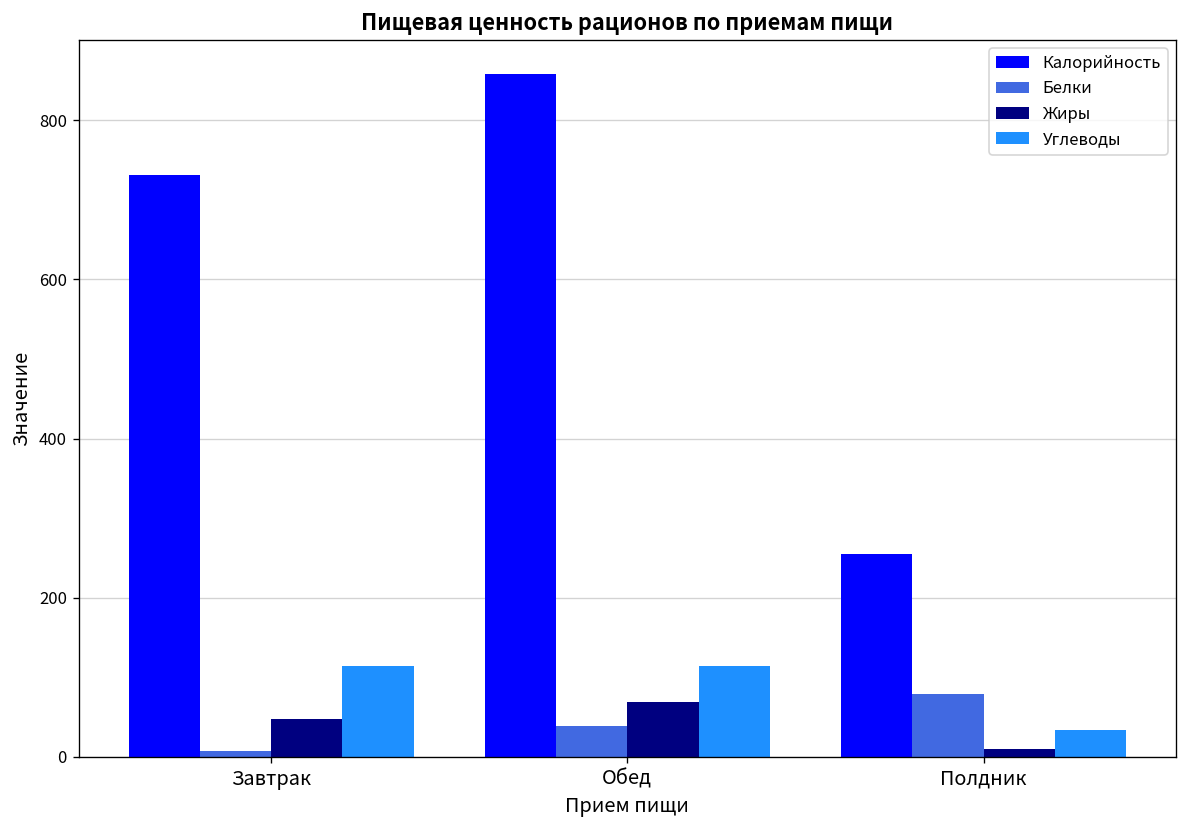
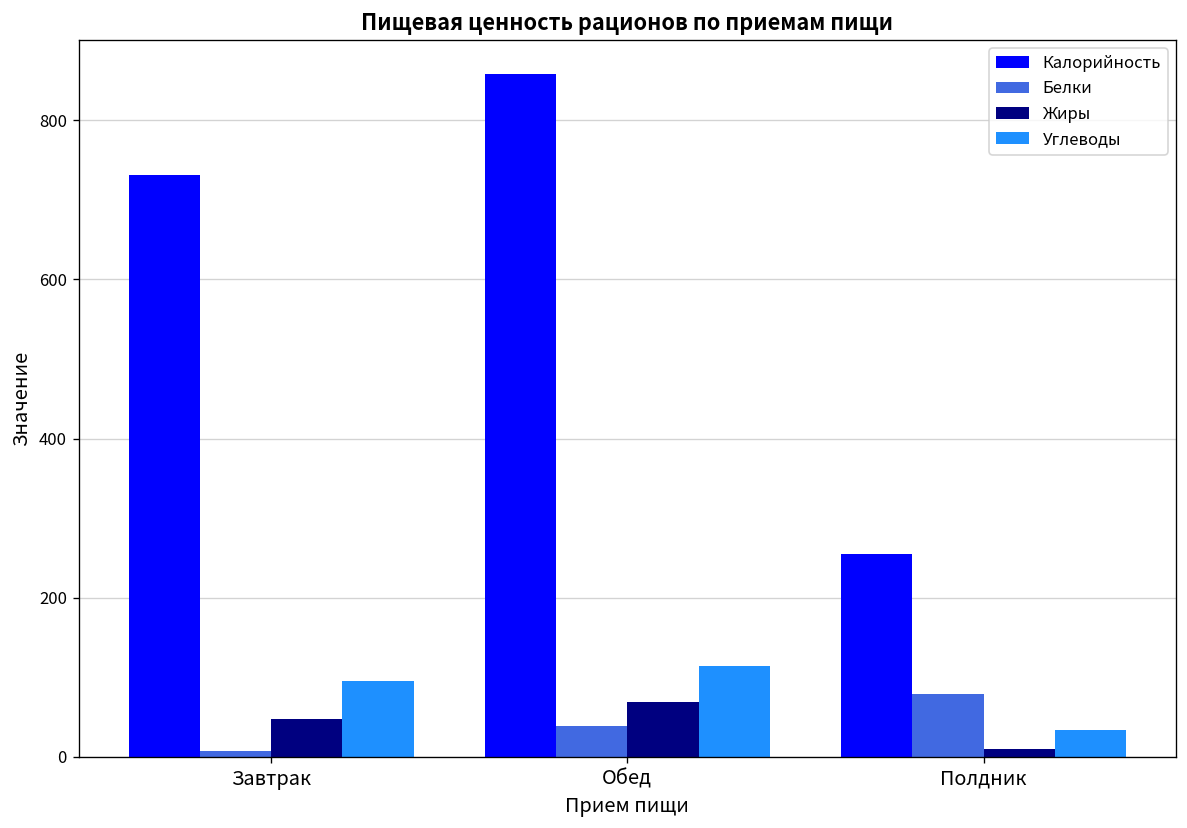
Углеводы, Завтрак: 110 -> 100
